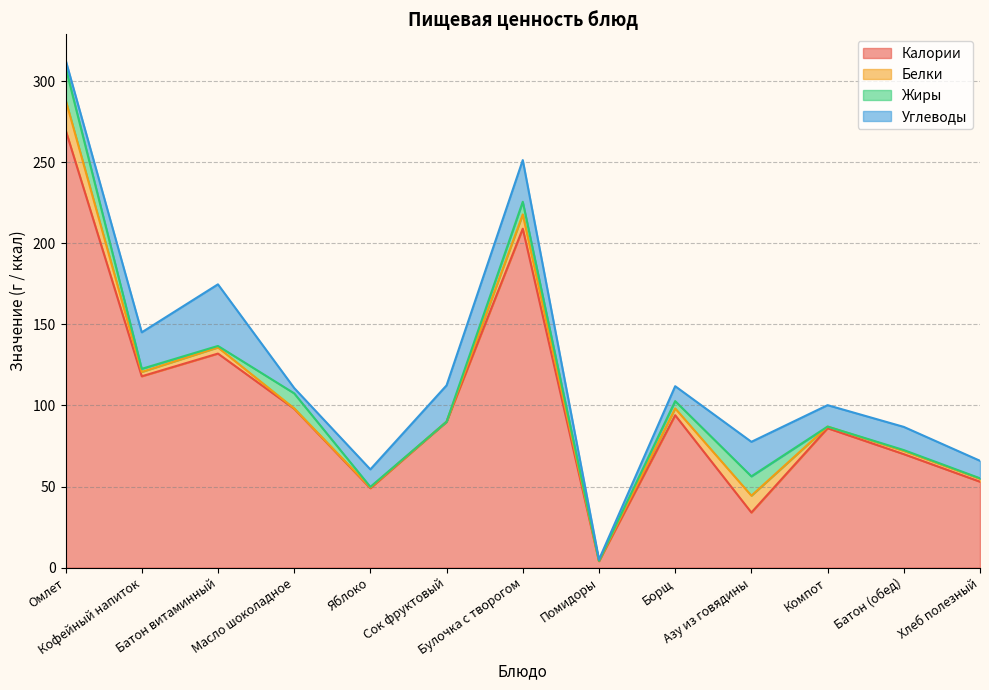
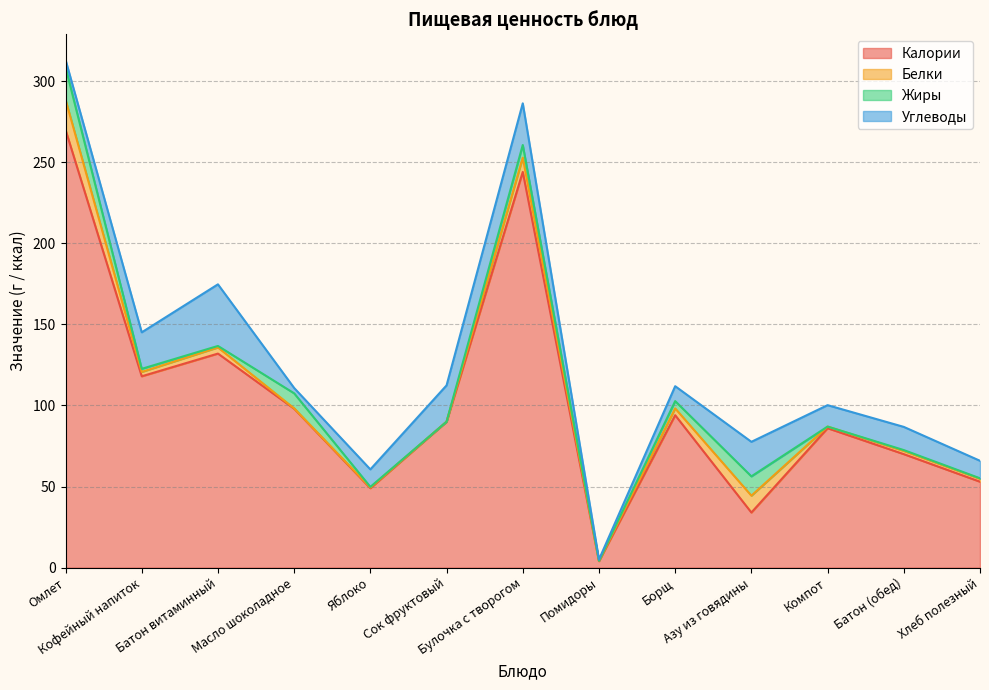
Калории, Булочка с творогом: 209 -> 244
